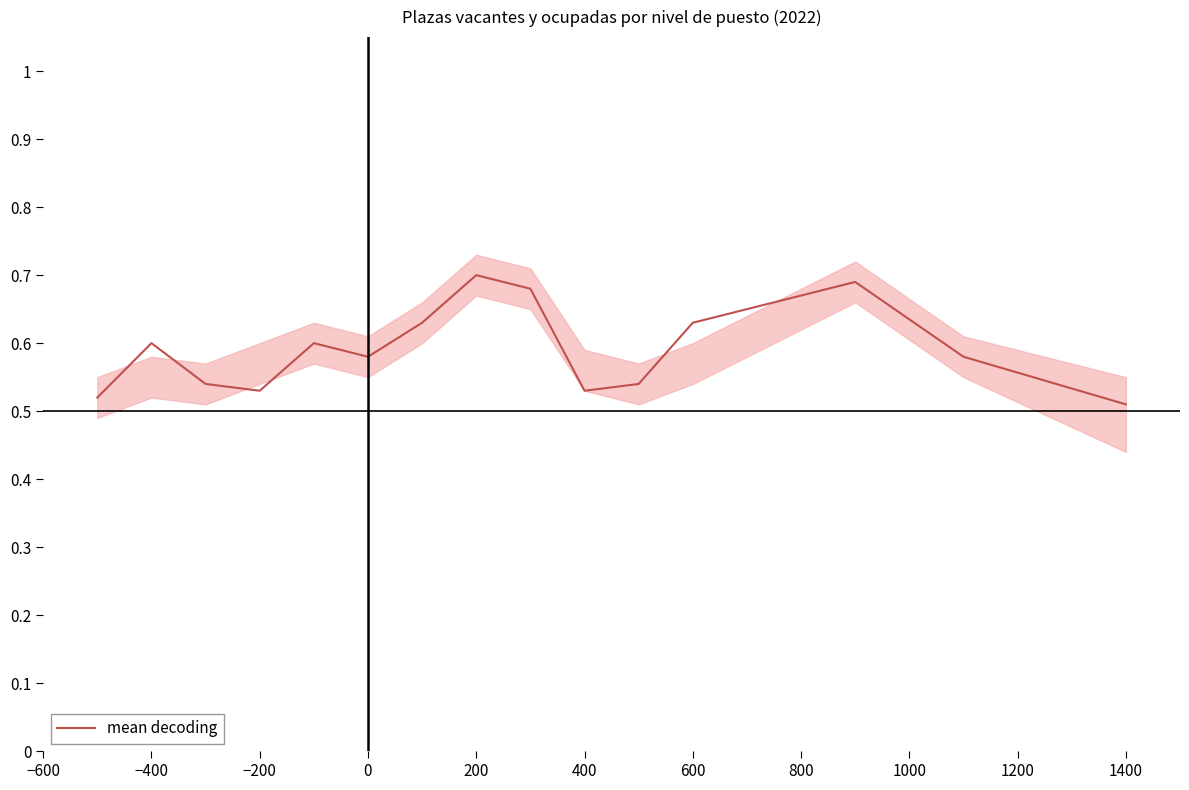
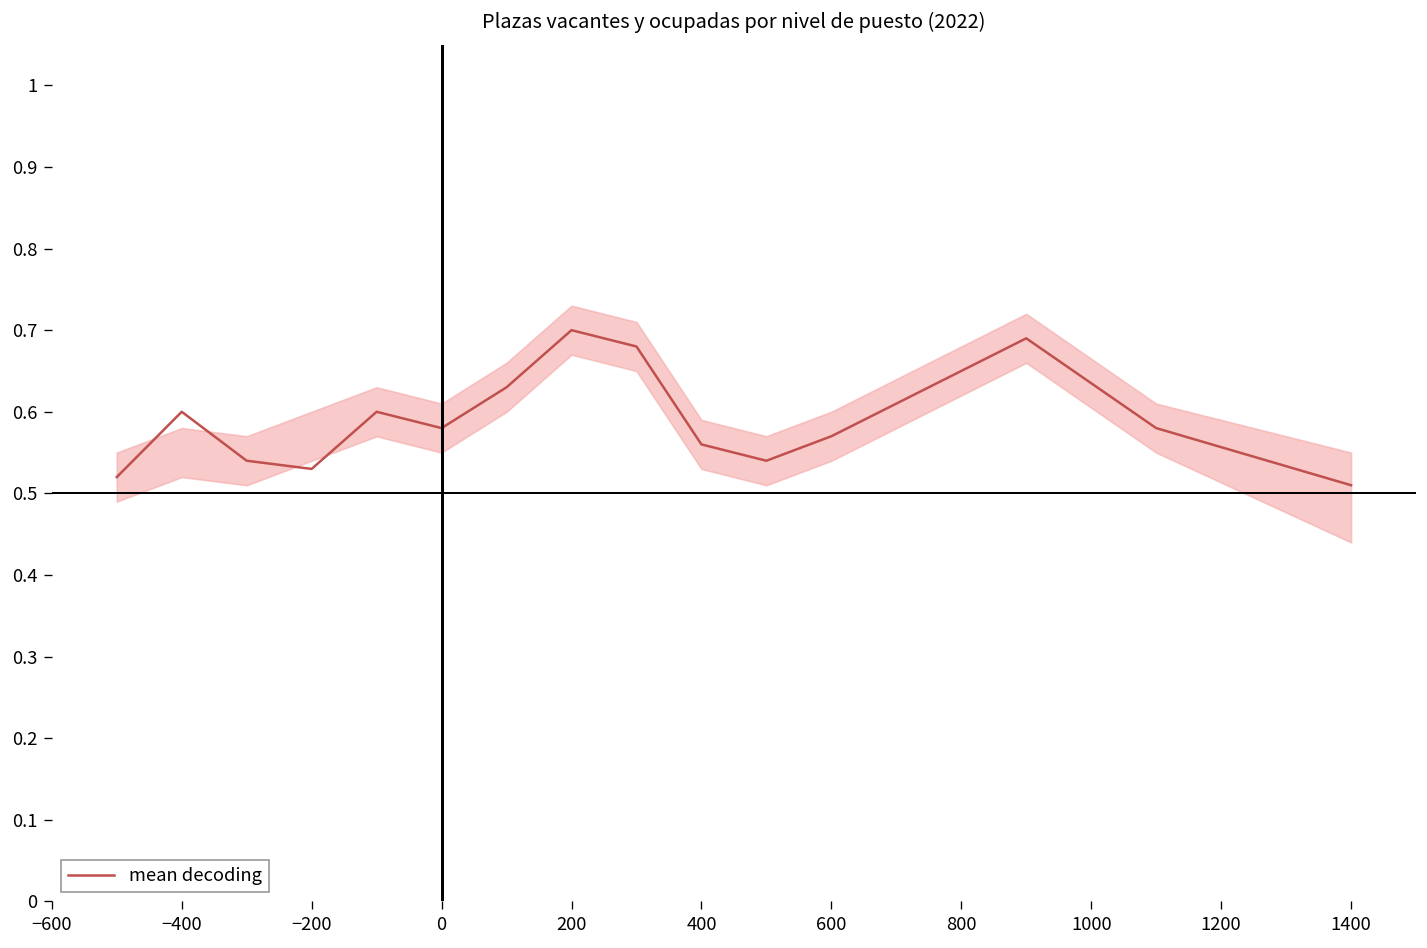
mean decoding, 400: 0.53 -> 0.56
mean decoding, 600: 0.63 -> 0.57
